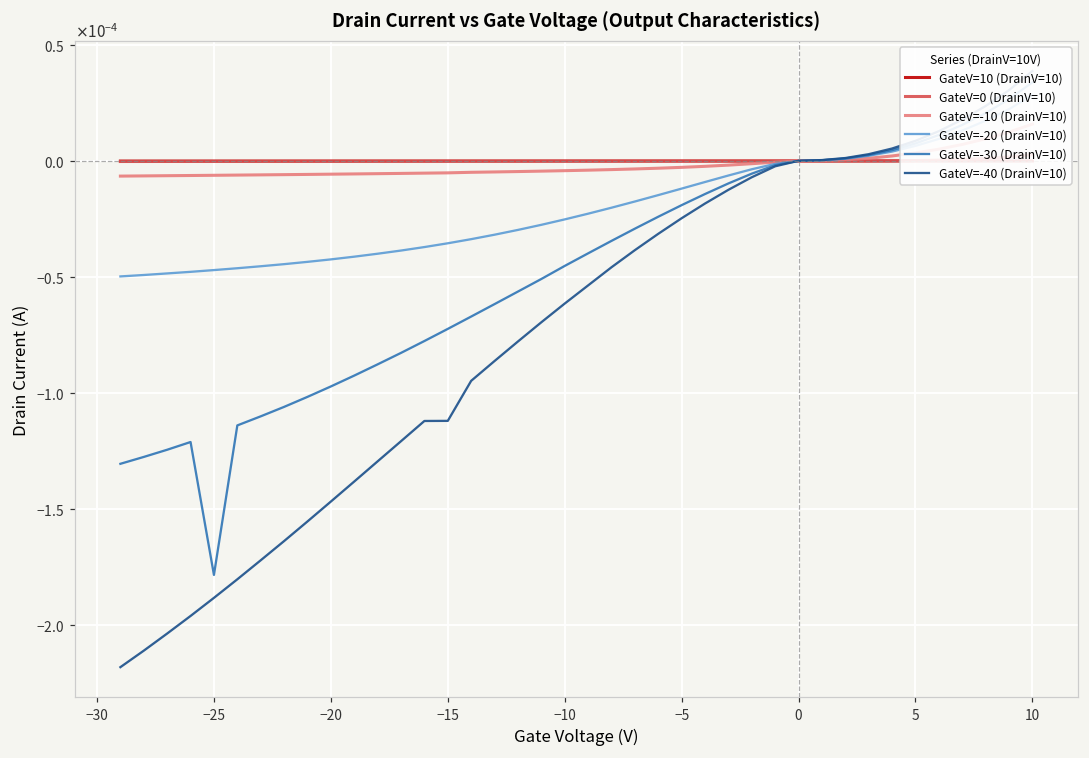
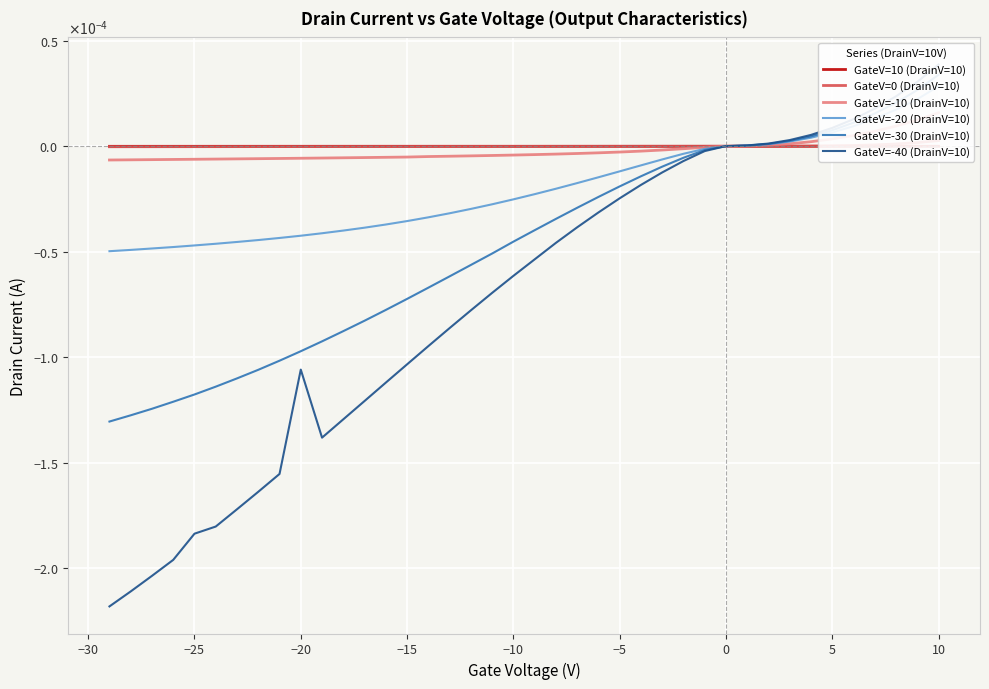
GateV=-30 (DrainV=10), −25: -0.000178 -> -0.000118
GateV=-40 (DrainV=10), −25: -0.000188 -> -0.000184
GateV=-40 (DrainV=10), −20: -0.000147 -> -0.000106
GateV=-40 (DrainV=10), −15: -0.000112 -> -0.000103
